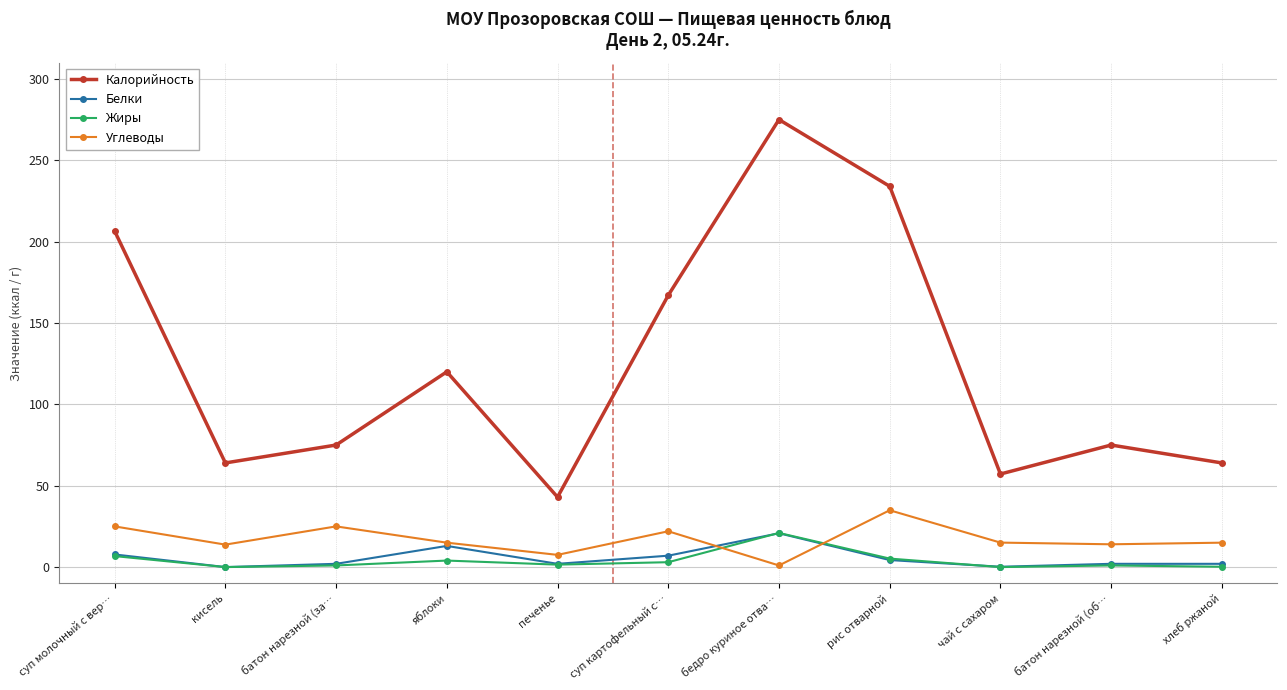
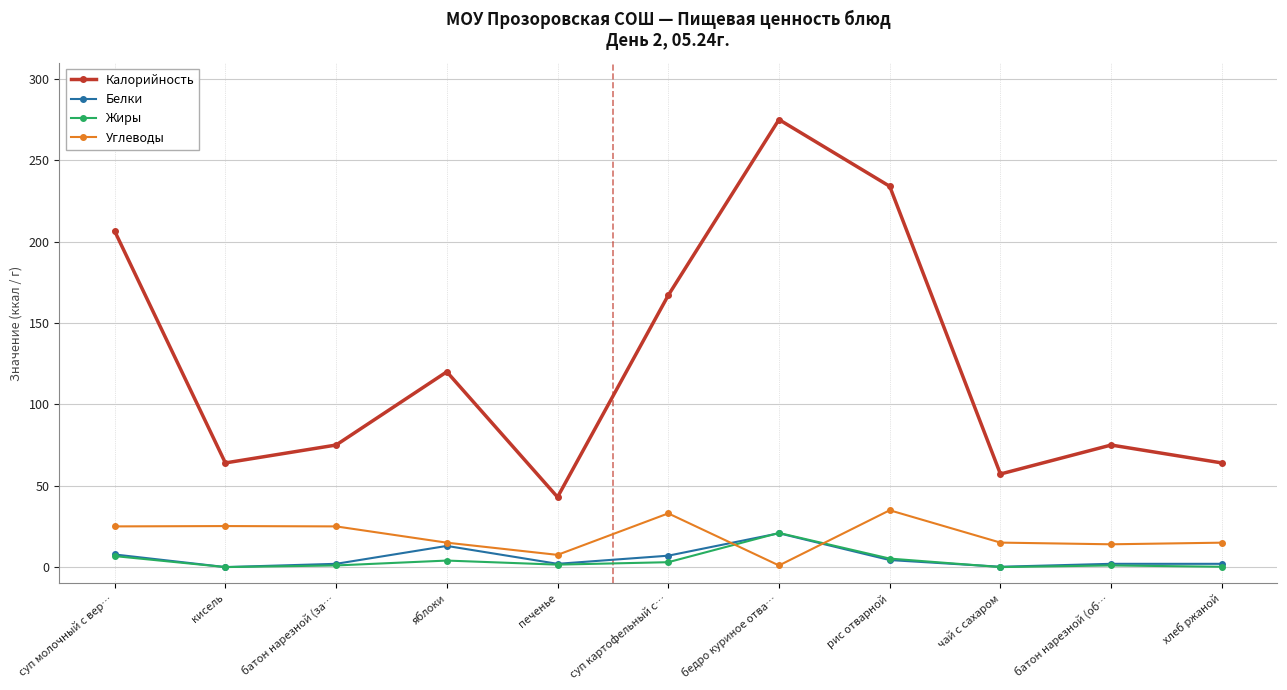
Углеводы, кисель: 14 -> 25
Углеводы, суп картофельный с…: 22 -> 33
